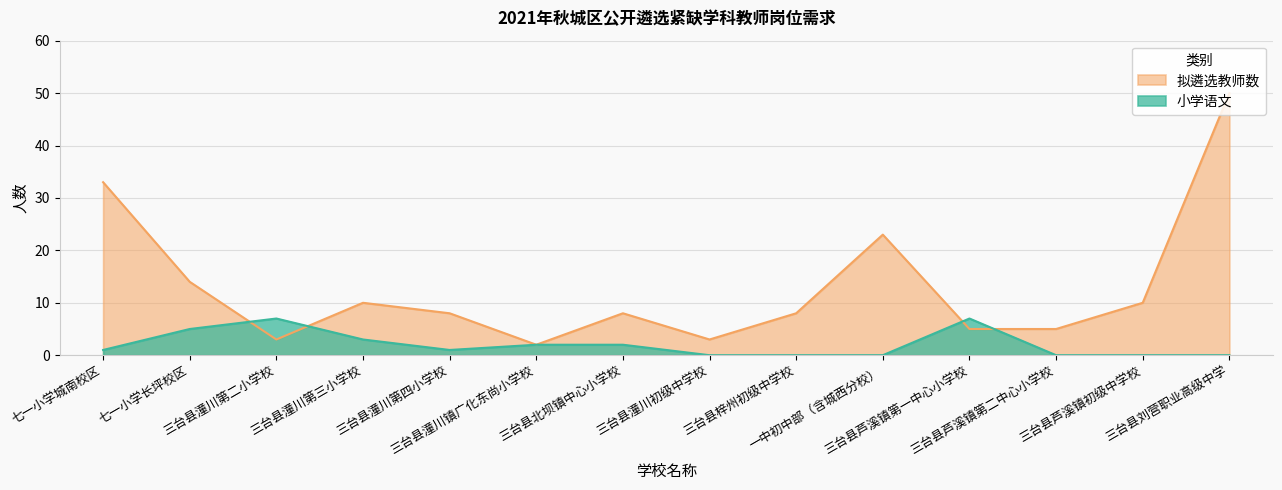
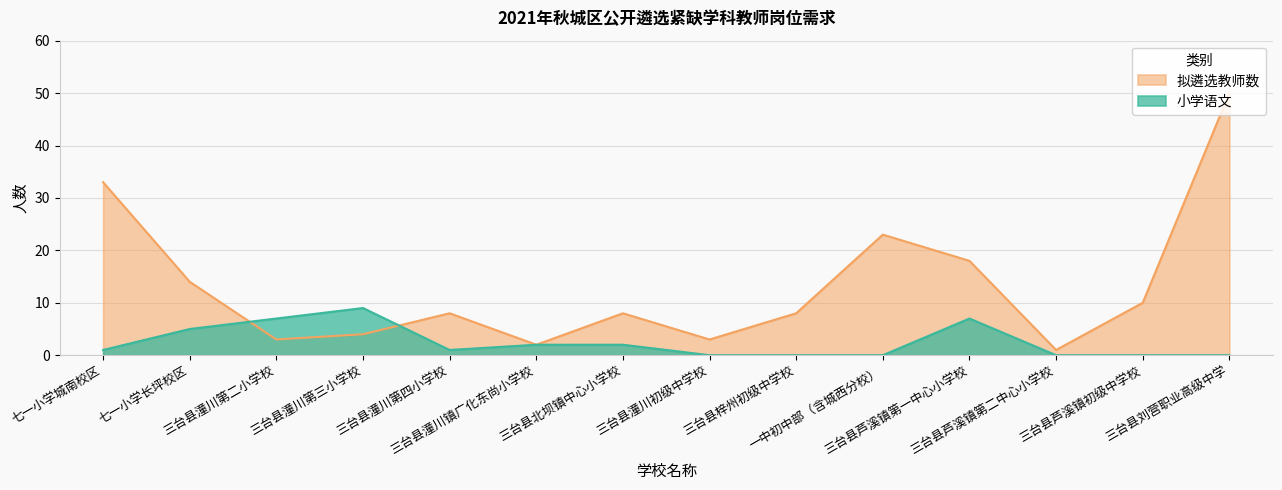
拟遴选教师数, 三台县潼川第三小学校: 10 -> 4
小学语文, 三台县潼川第三小学校: 3 -> 9
拟遴选教师数, 三台县芦溪镇第一中心小学校: 5 -> 18
拟遴选教师数, 三台县芦溪镇第二中心小学校: 5 -> 1
